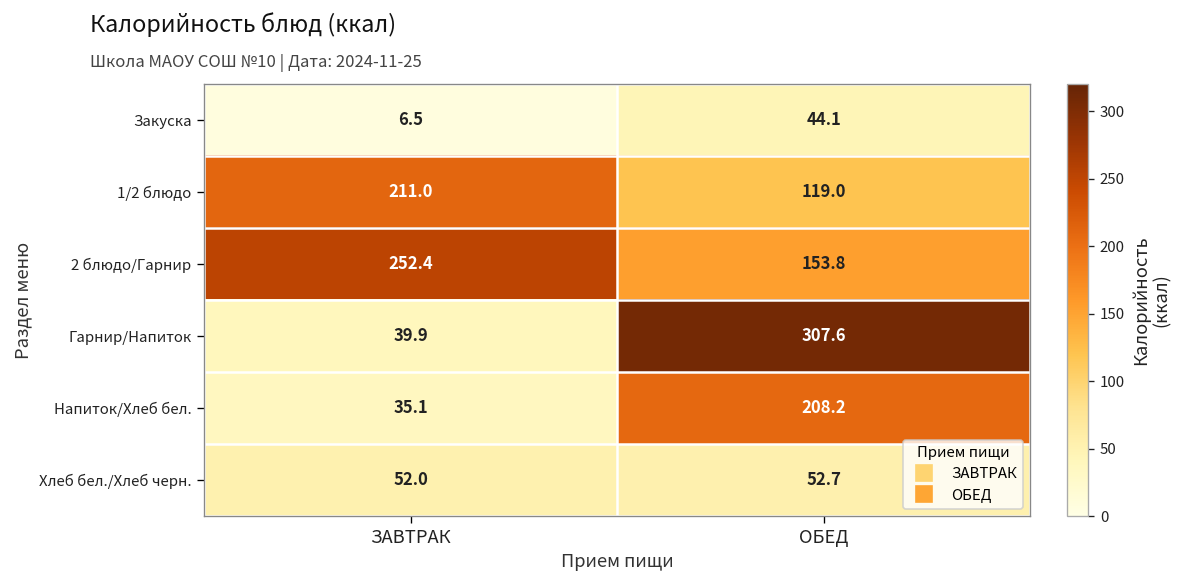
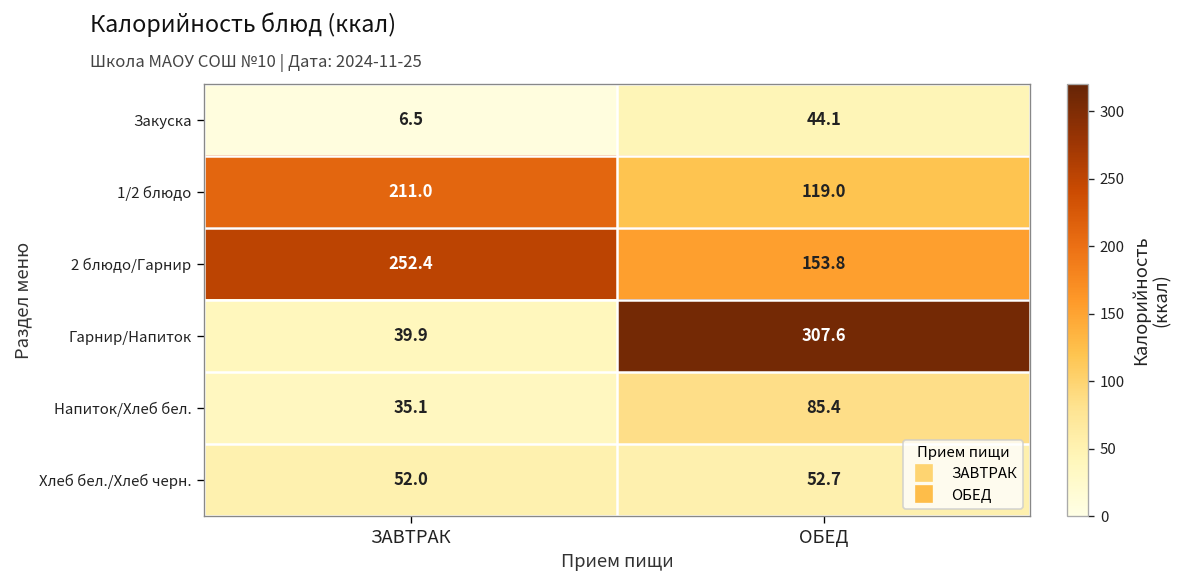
Напиток/Хлеб бел., ОБЕД: 208.2 -> 85.4
